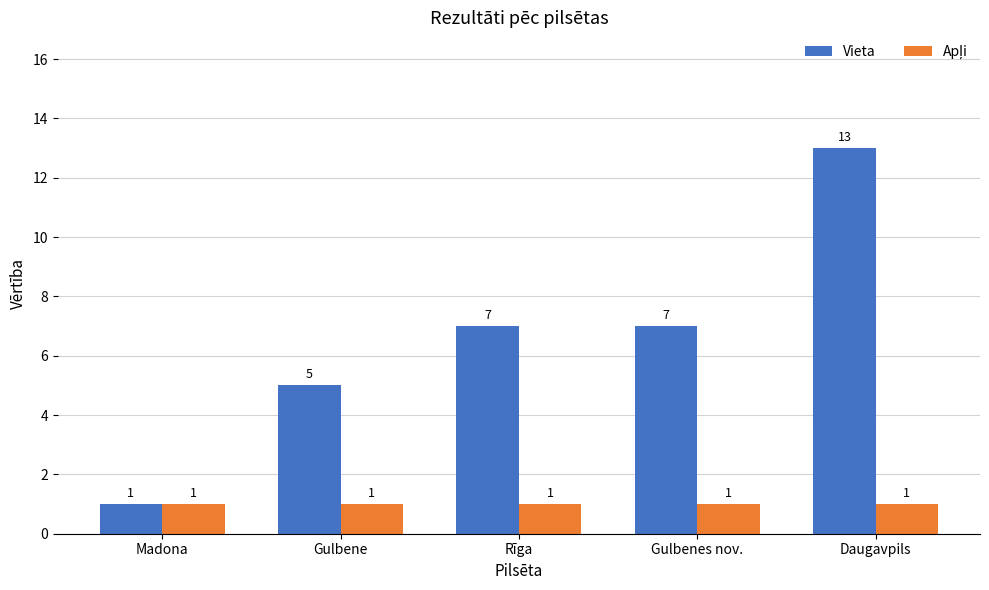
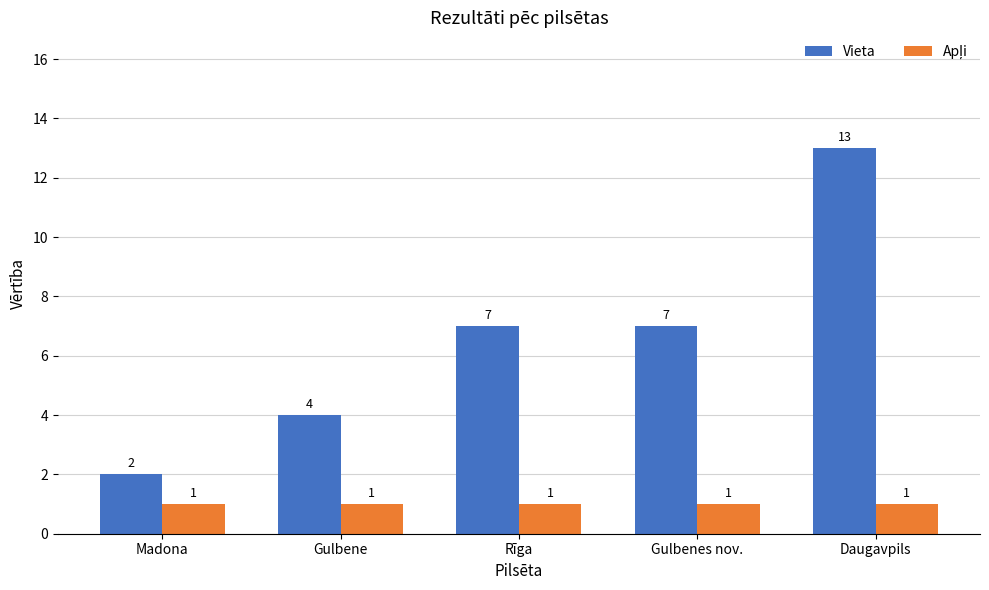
Vieta, Madona: 1 -> 2
Vieta, Gulbene: 5 -> 4
